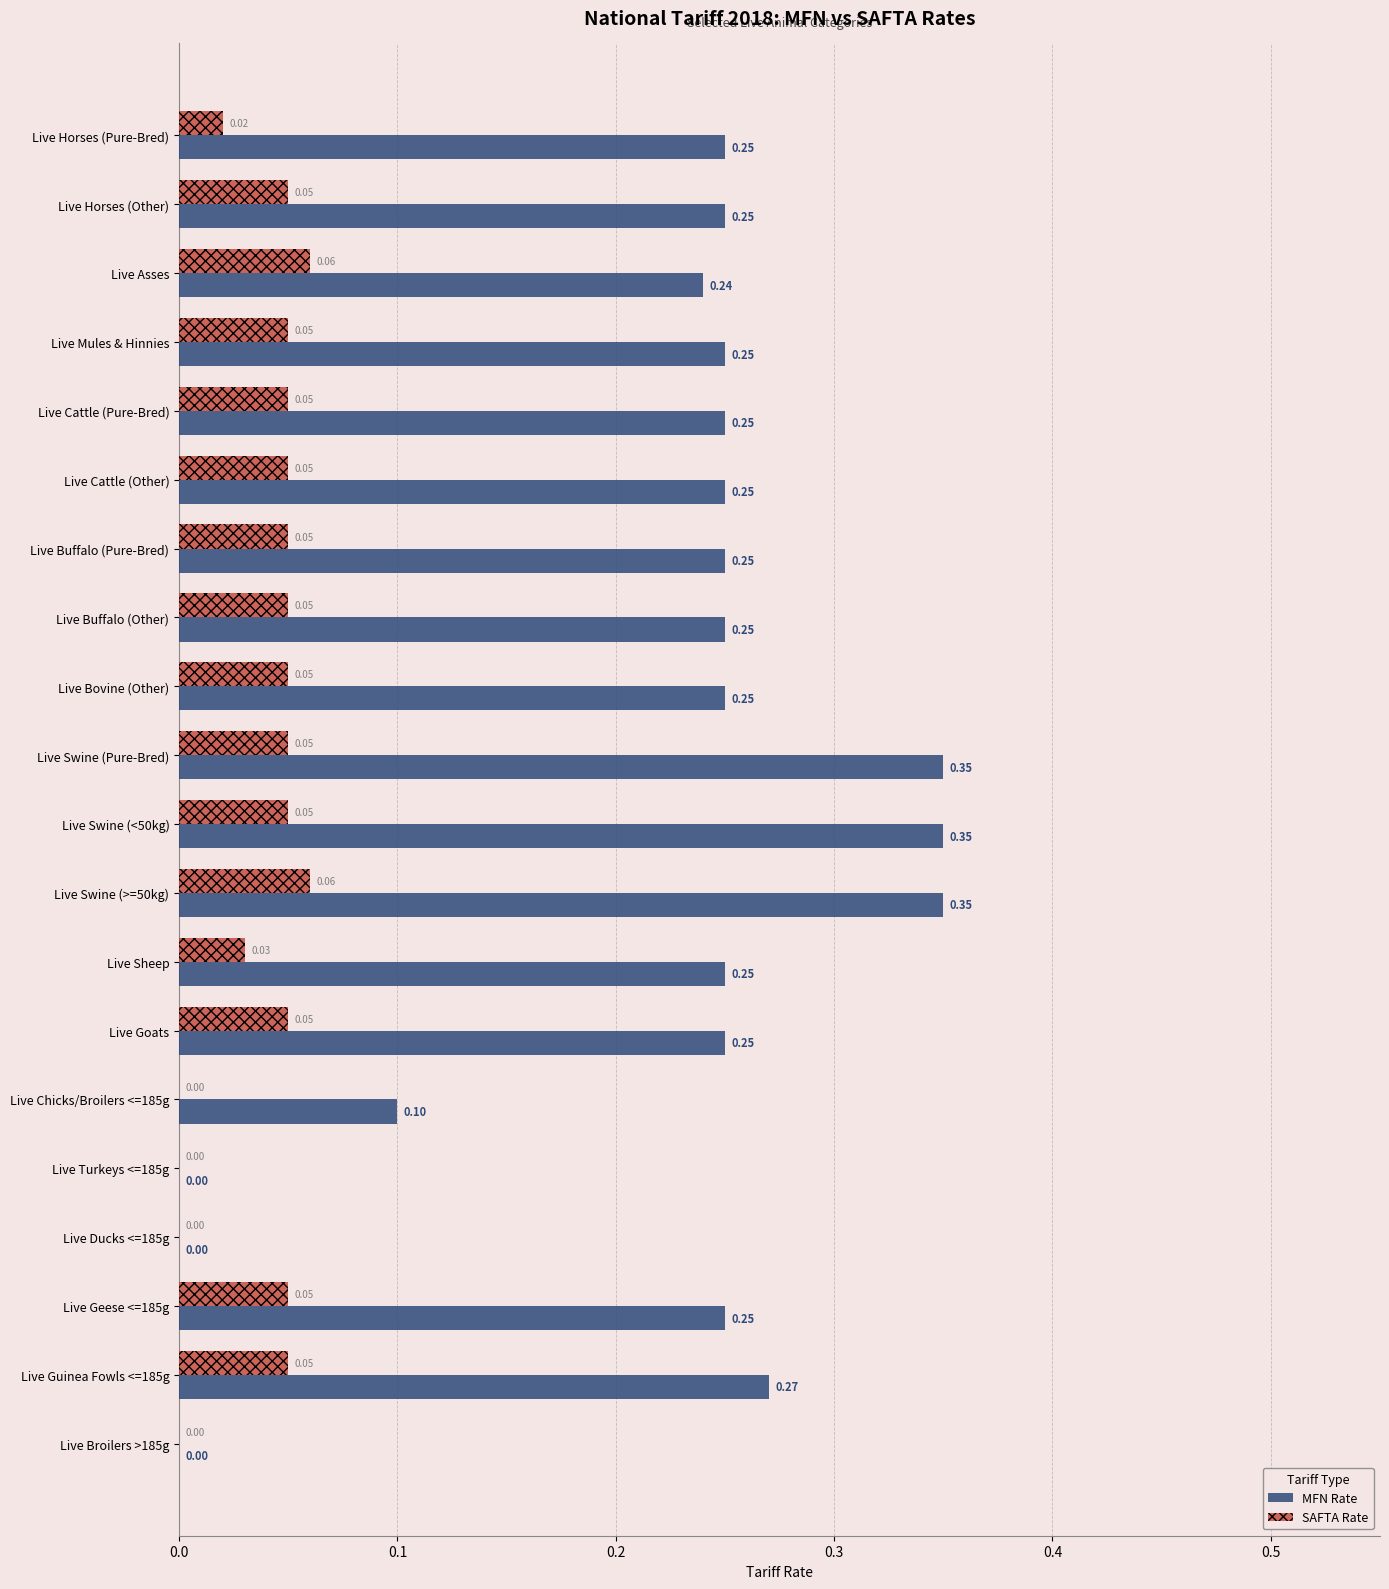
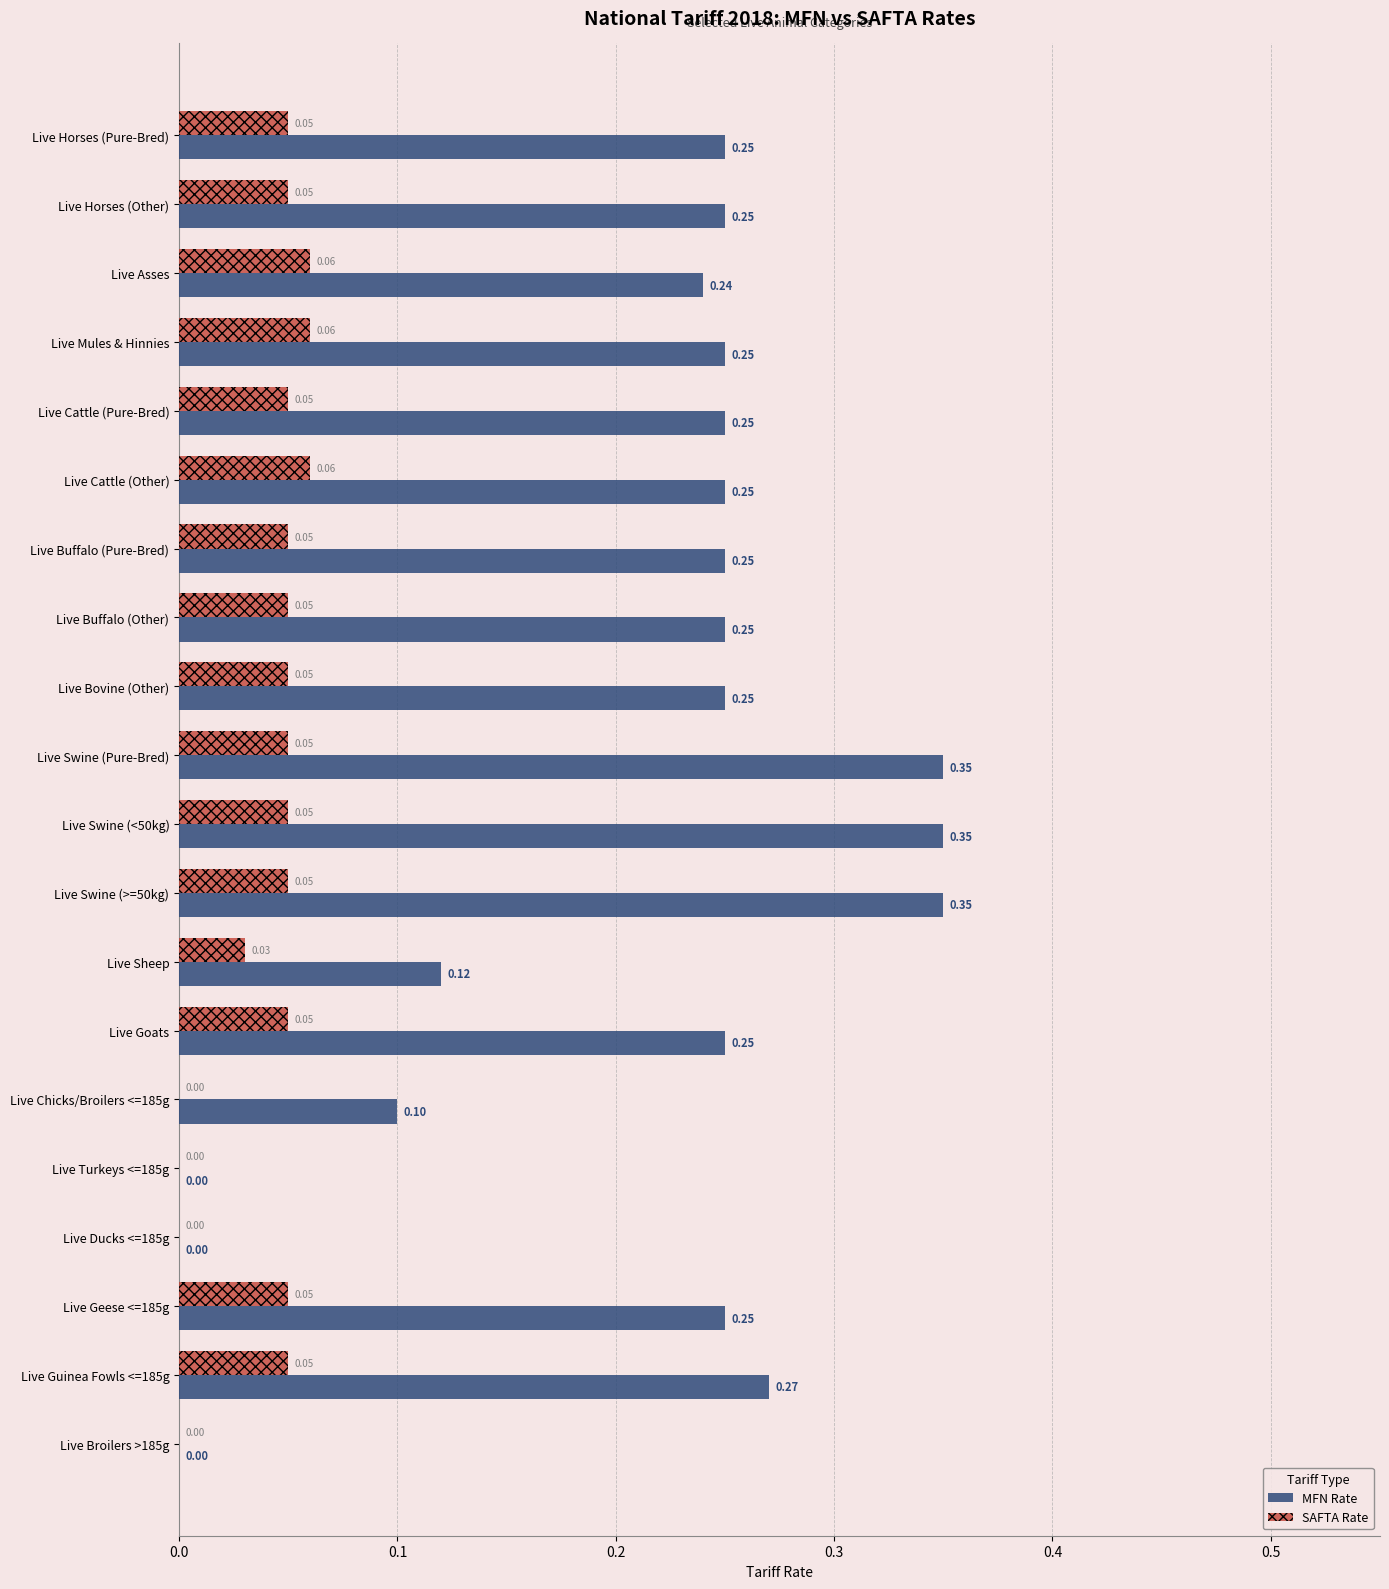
SAFTA Rate, Live Horses (Pure-Bred): 0.02 -> 0.05
SAFTA Rate, Live Mules & Hinnies: 0.05 -> 0.06
SAFTA Rate, Live Cattle (Other): 0.05 -> 0.06
SAFTA Rate, Live Swine (>=50kg): 0.06 -> 0.05
MFN Rate, Live Sheep: 0.25 -> 0.12
